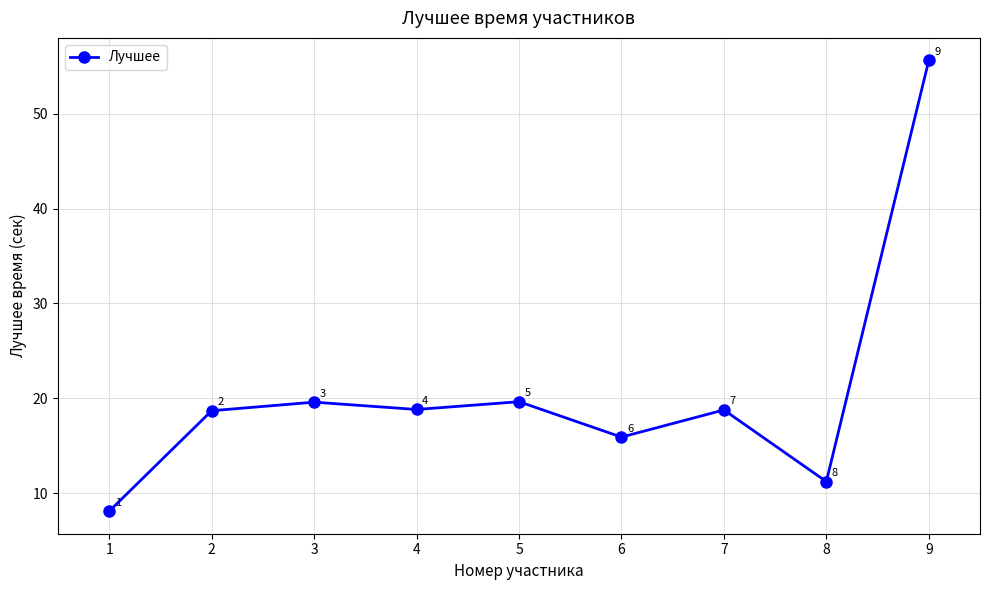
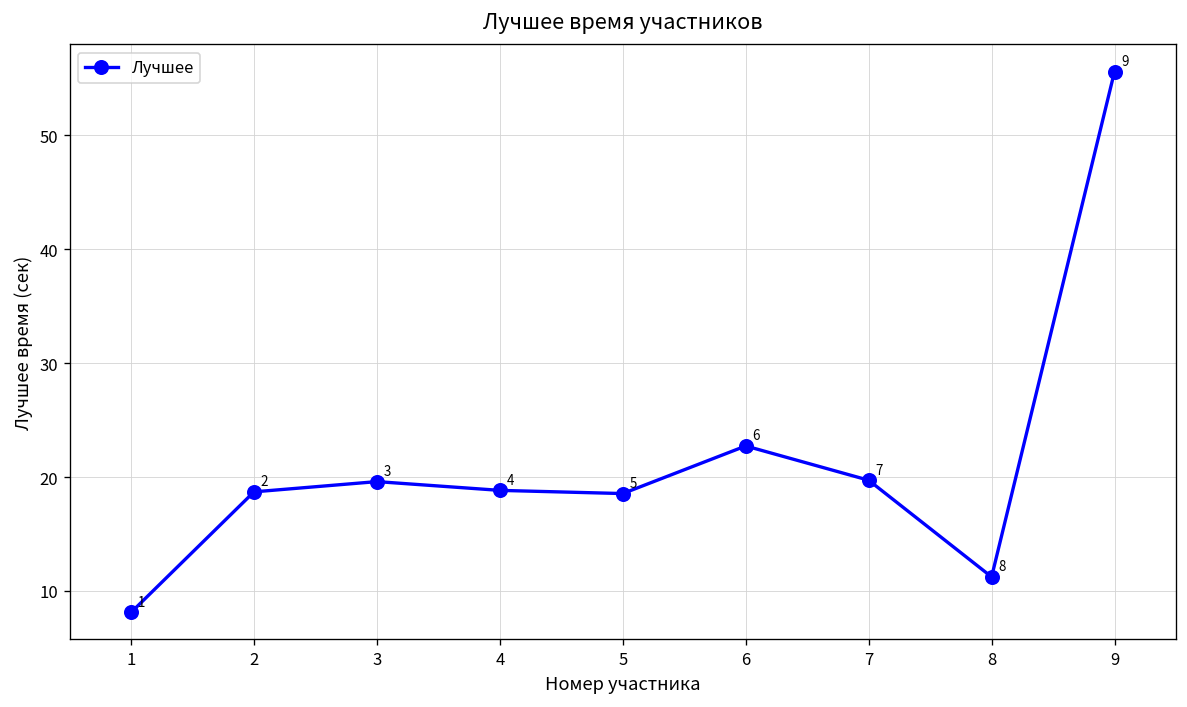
5: 20 -> 19
6: 16 -> 23
7: 19 -> 20
